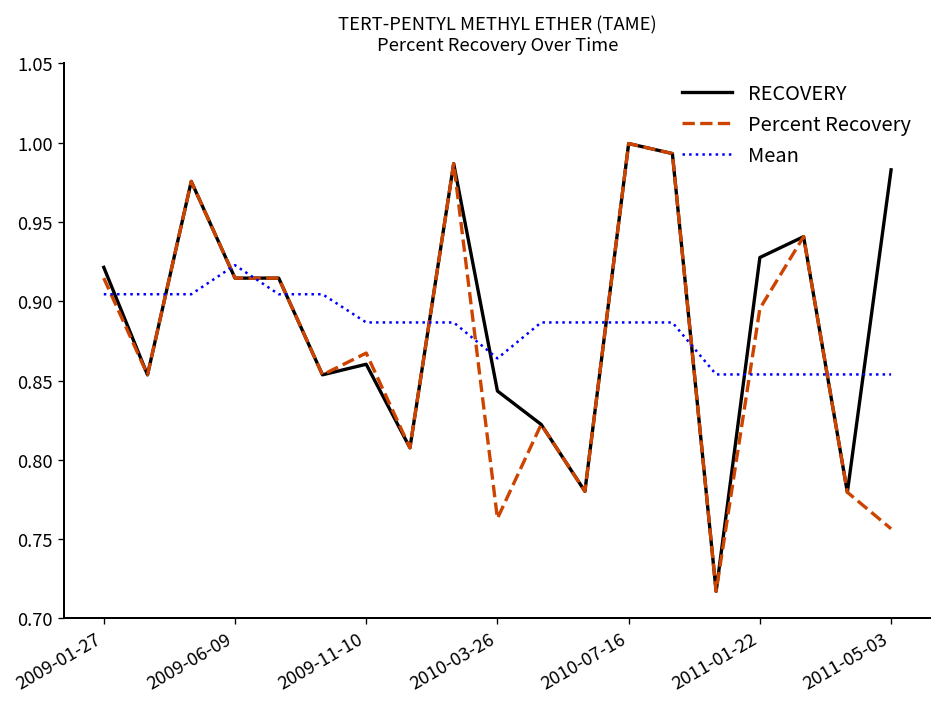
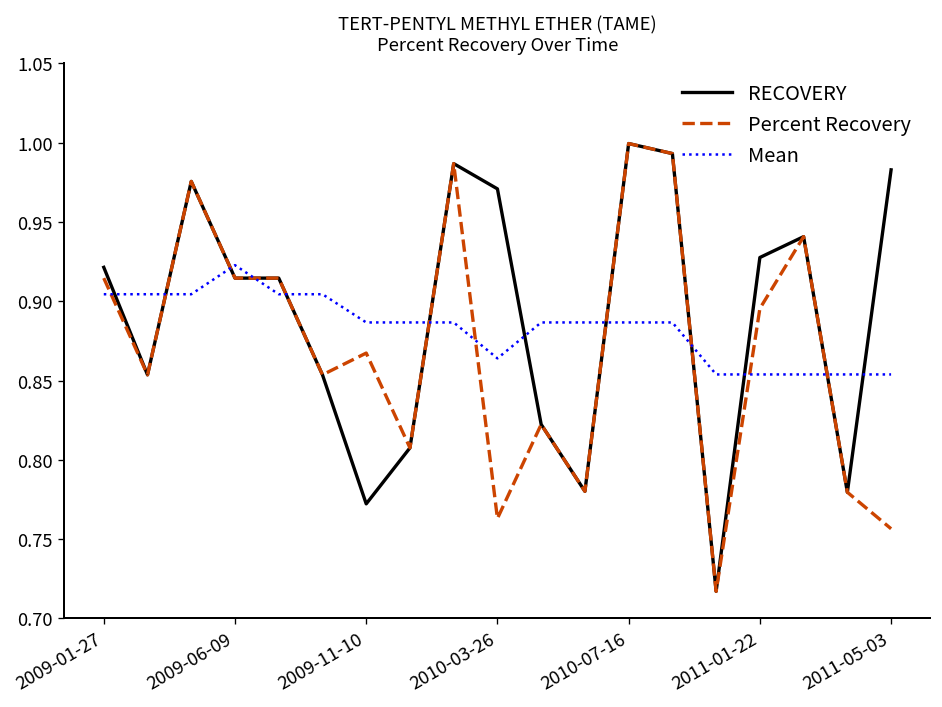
RECOVERY, 2009-11-10: 0.860 -> 0.772
RECOVERY, 2010-03-26: 0.843 -> 0.971
